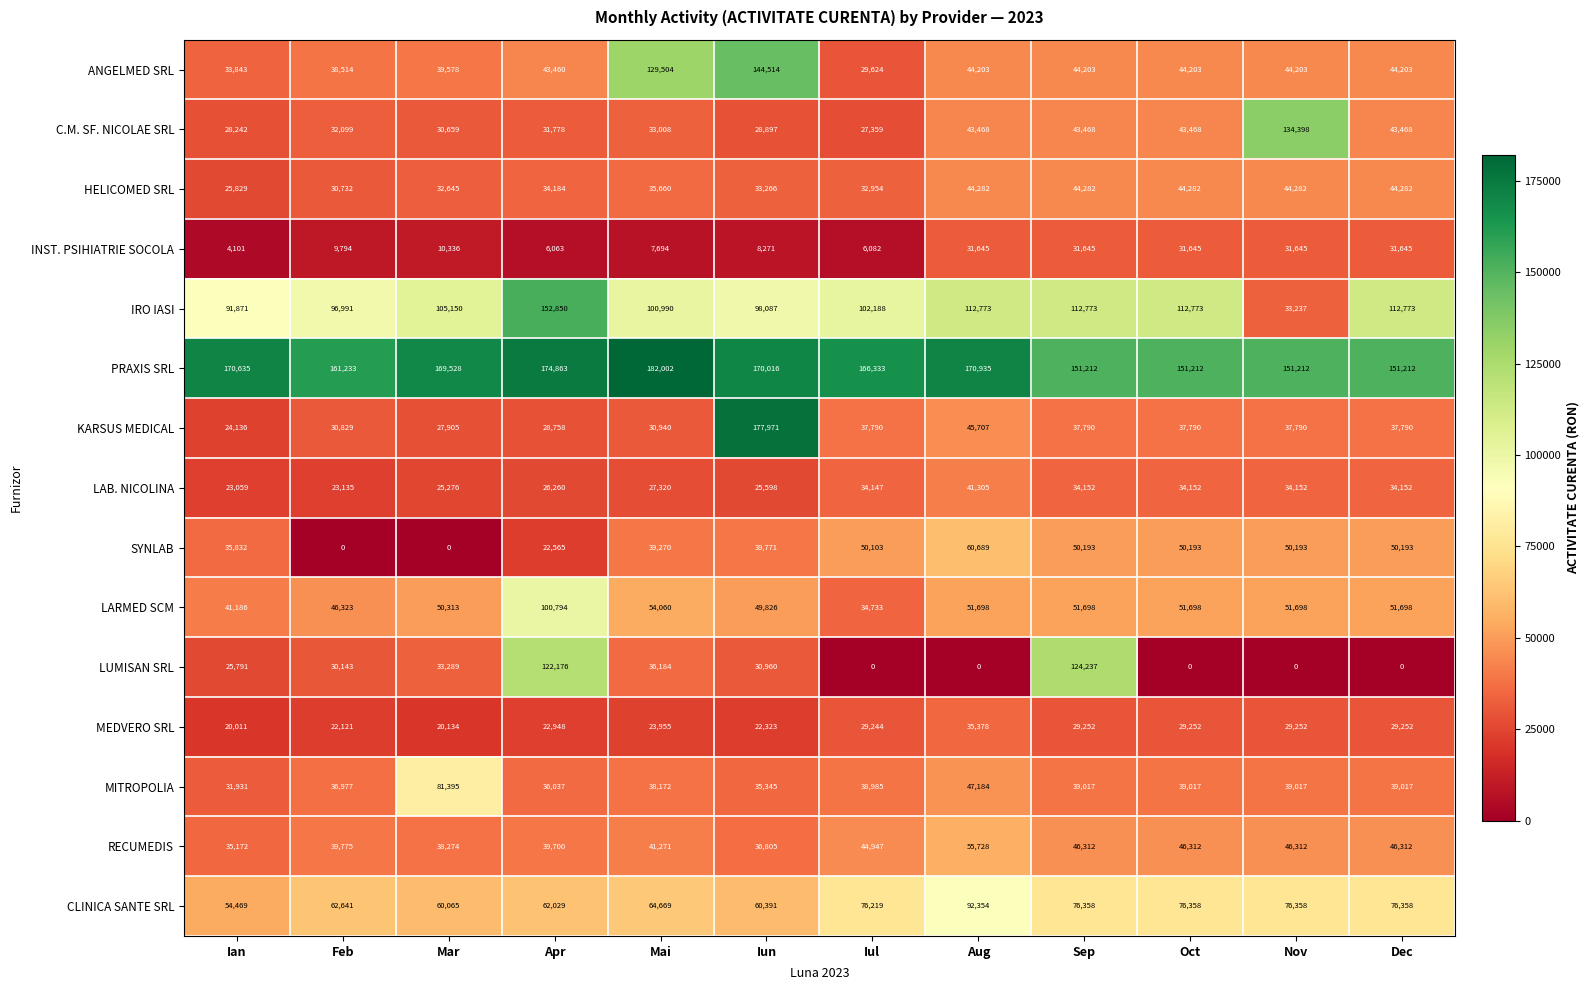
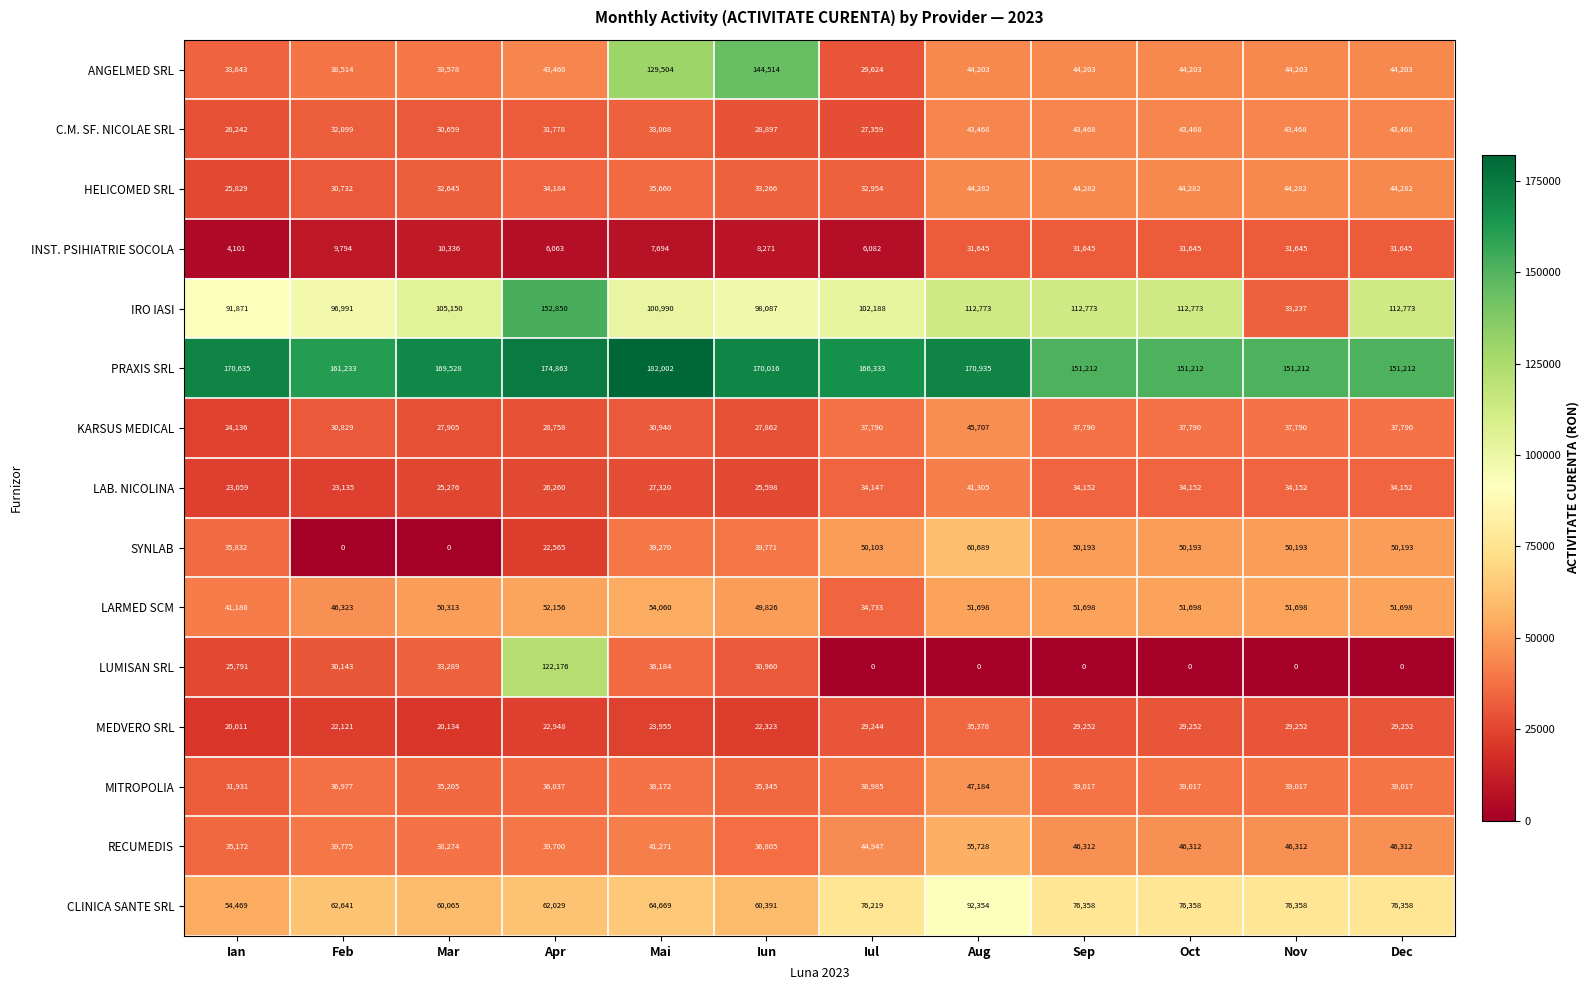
C.M. SF. NICOLAE SRL, Nov: 134,398 -> 43,468
KARSUS MEDICAL, Iun: 177,971 -> 27,862
LARMED SCM, Apr: 100,794 -> 52,156
LUMISAN SRL, Sep: 124,237 -> 0
MITROPOLIA, Mar: 81,395 -> 35,205
